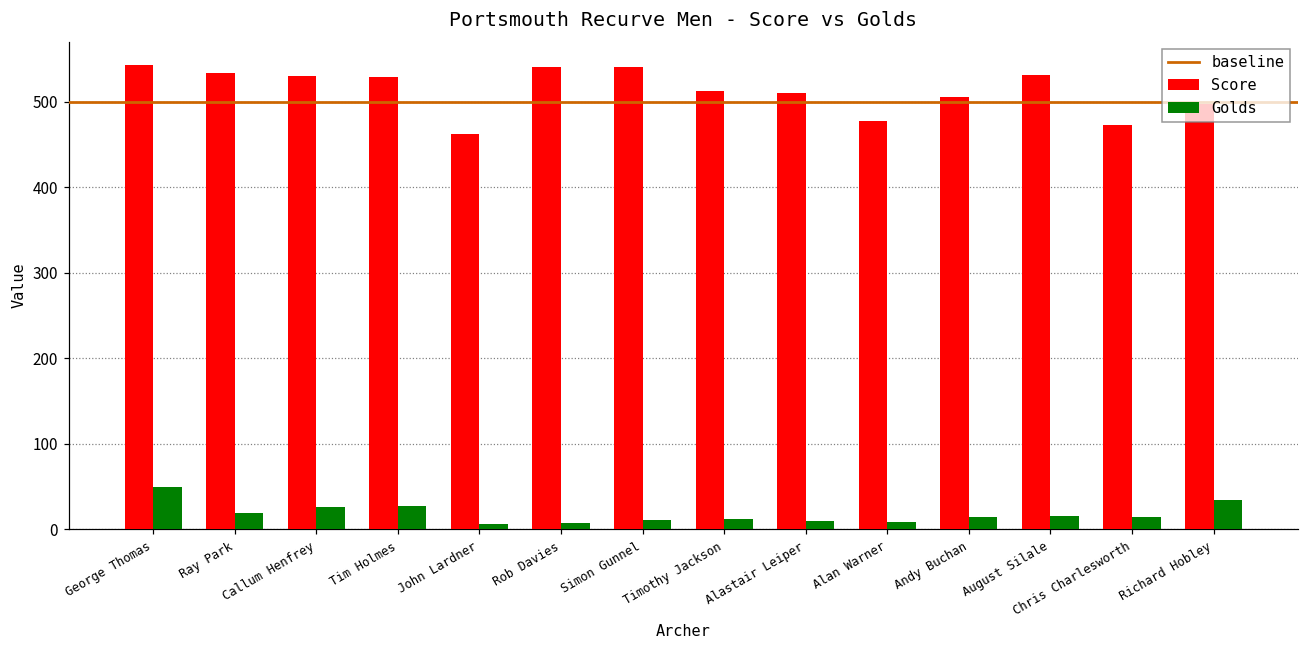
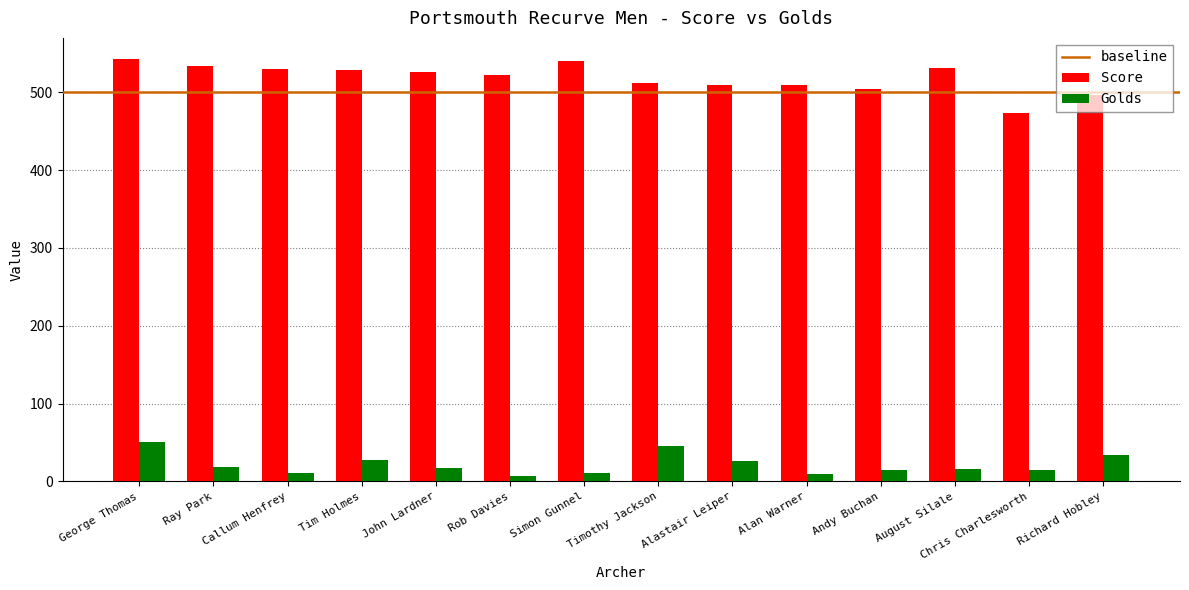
Golds, Callum Henfrey: 30 -> 10
Score, John Lardner: 460 -> 530
Golds, John Lardner: 10 -> 20
Score, Rob Davies: 540 -> 520
Golds, Timothy Jackson: 10 -> 50
Golds, Alastair Leiper: 10 -> 30
Score, Alan Warner: 480 -> 510
